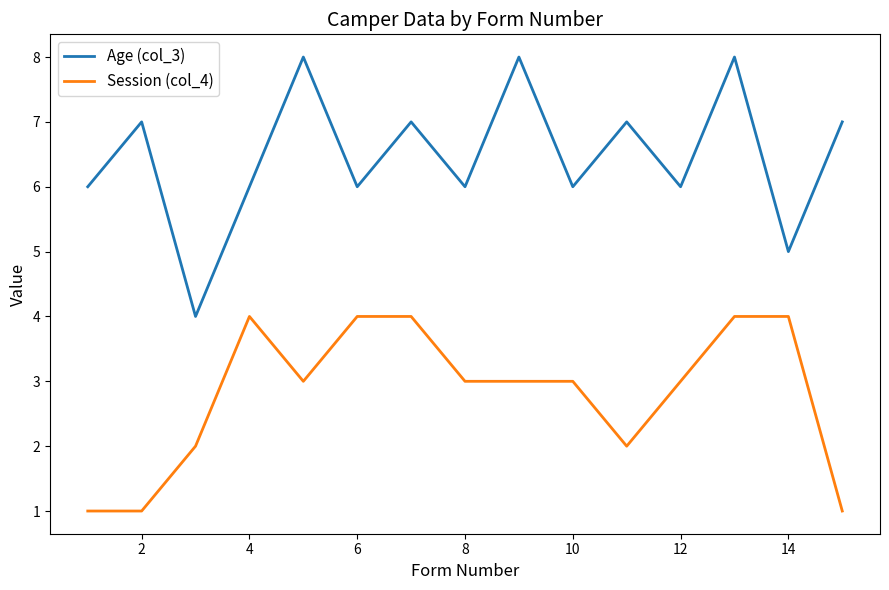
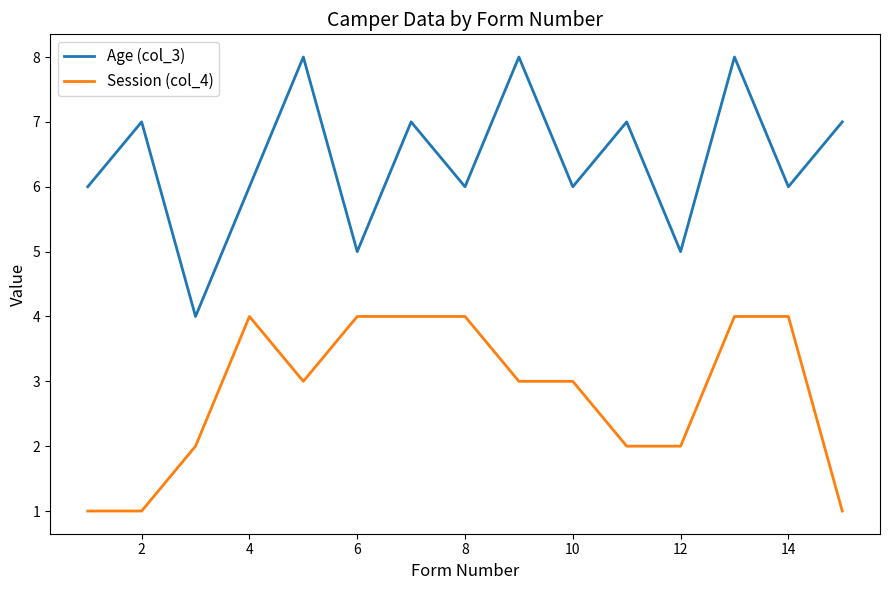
Age (col_3), 6: 6 -> 5
Session (col_4), 8: 3 -> 4
Age (col_3), 12: 6 -> 5
Session (col_4), 12: 3 -> 2
Age (col_3), 14: 5 -> 6
